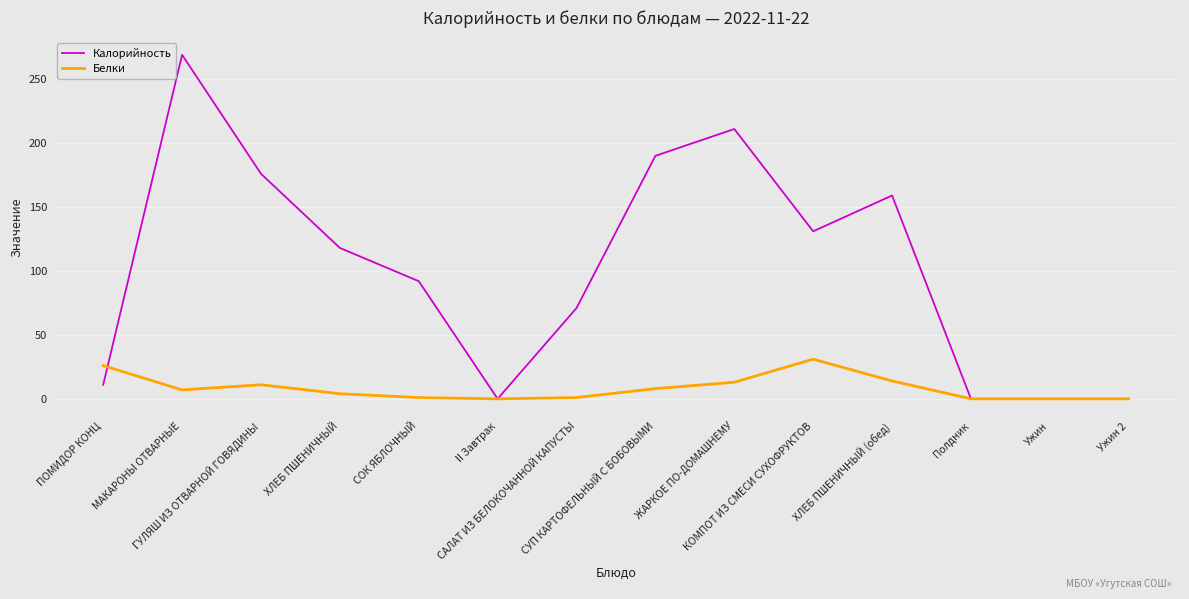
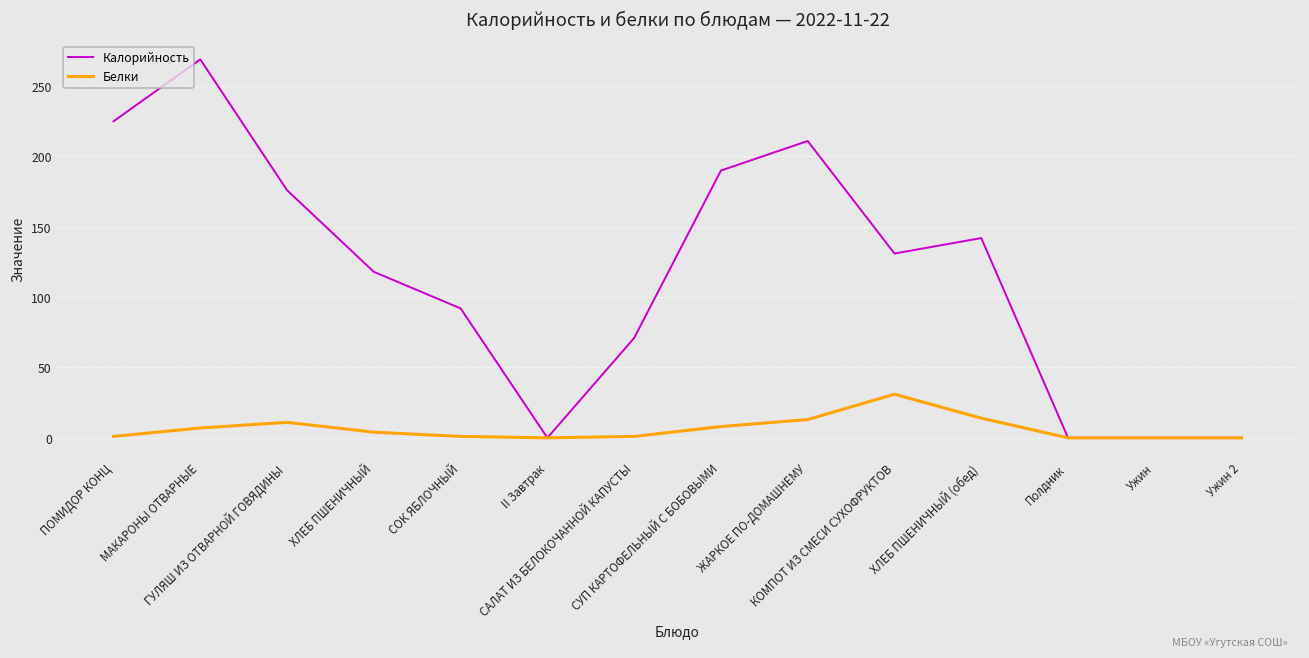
Калорийность, ПОМИДОР КОНЦ: 11 -> 225
Белки, ПОМИДОР КОНЦ: 26 -> 1
Калорийность, ХЛЕБ ПШЕНИЧНЫЙ (обед): 159 -> 142
